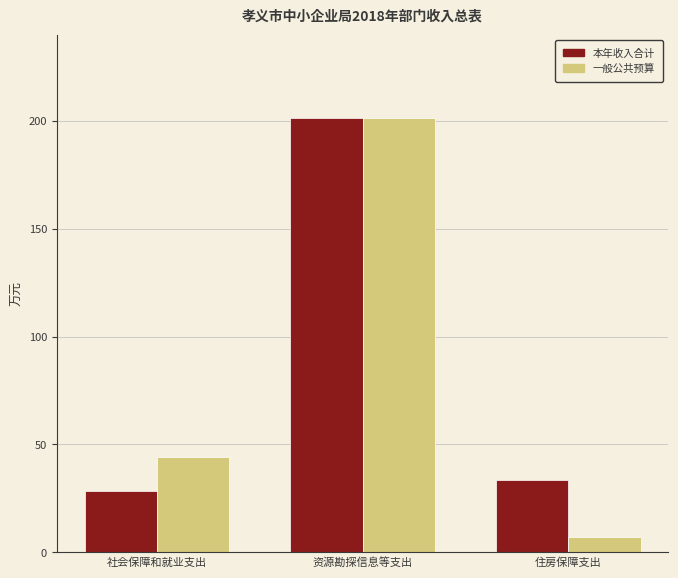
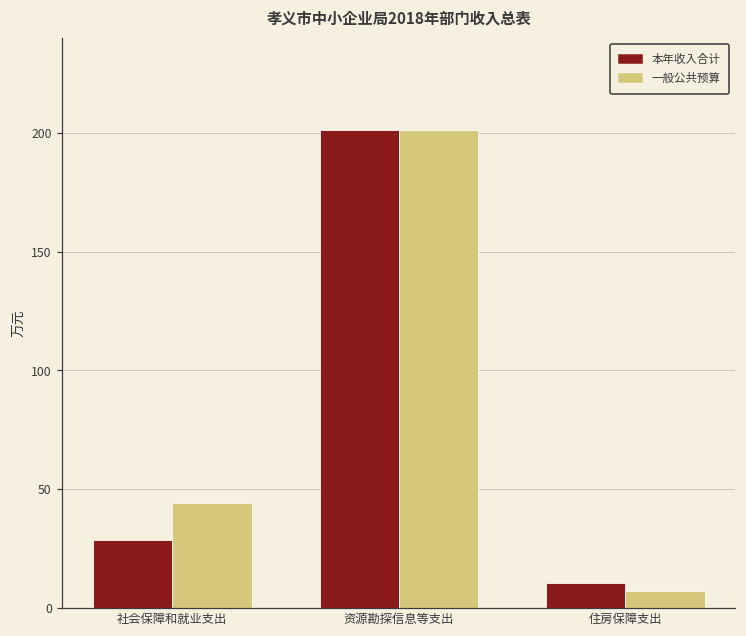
本年收入合计, 住房保障支出: 33 -> 11
